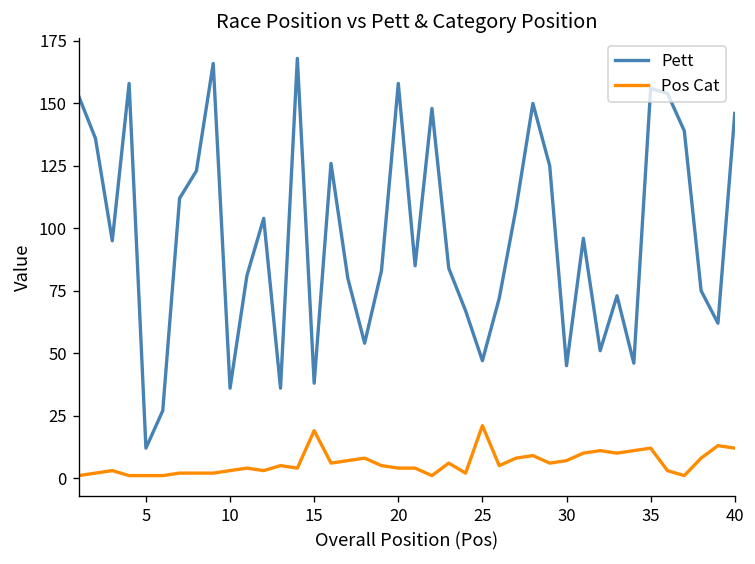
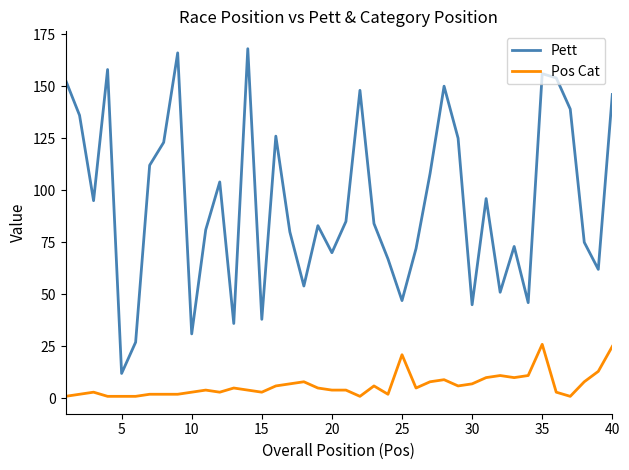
Pett, 10: 36 -> 31
Pos Cat, 15: 19 -> 3
Pett, 20: 158 -> 70
Pos Cat, 35: 12 -> 26
Pos Cat, 40: 12 -> 25
